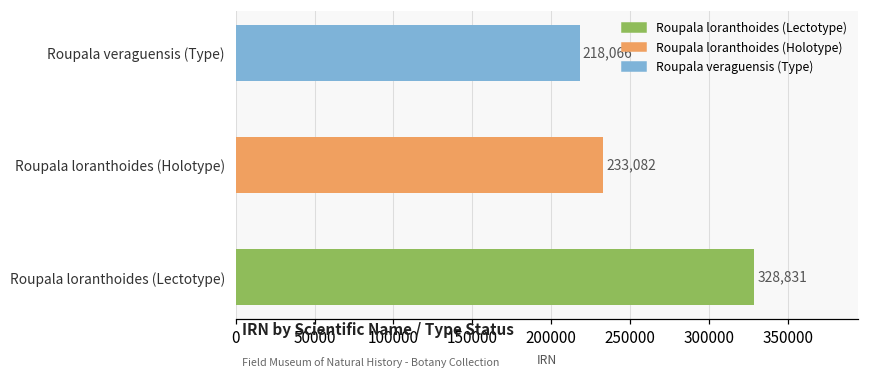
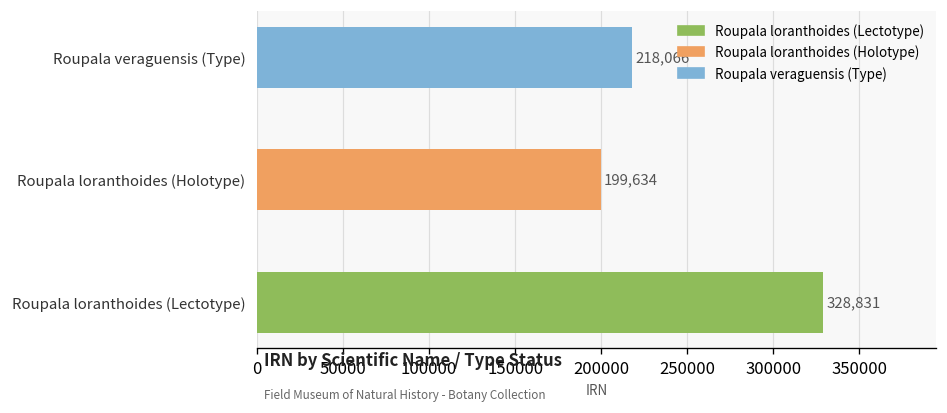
Roupala loranthoides (Holotype): 233,082 -> 199,634
